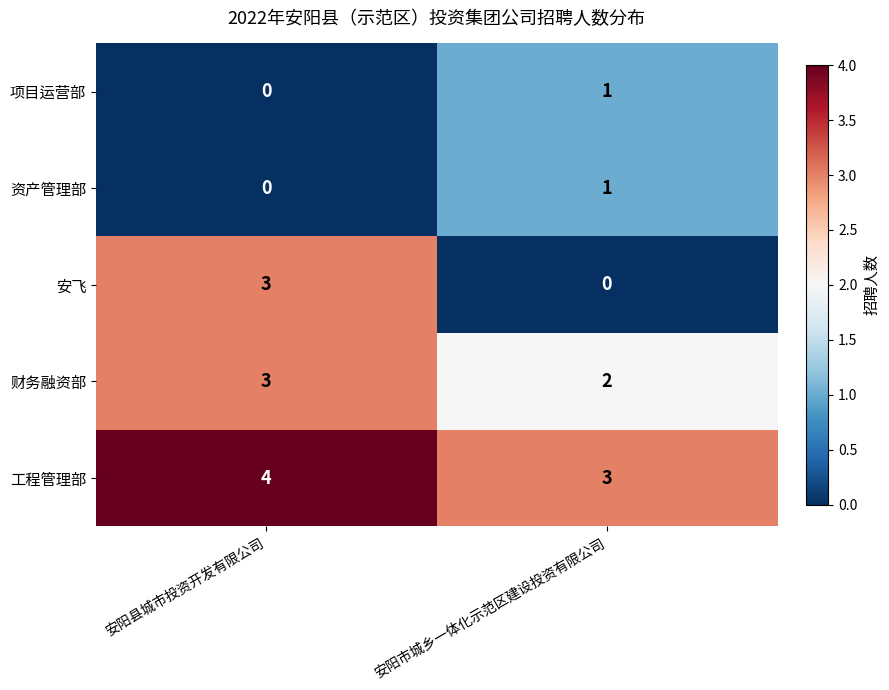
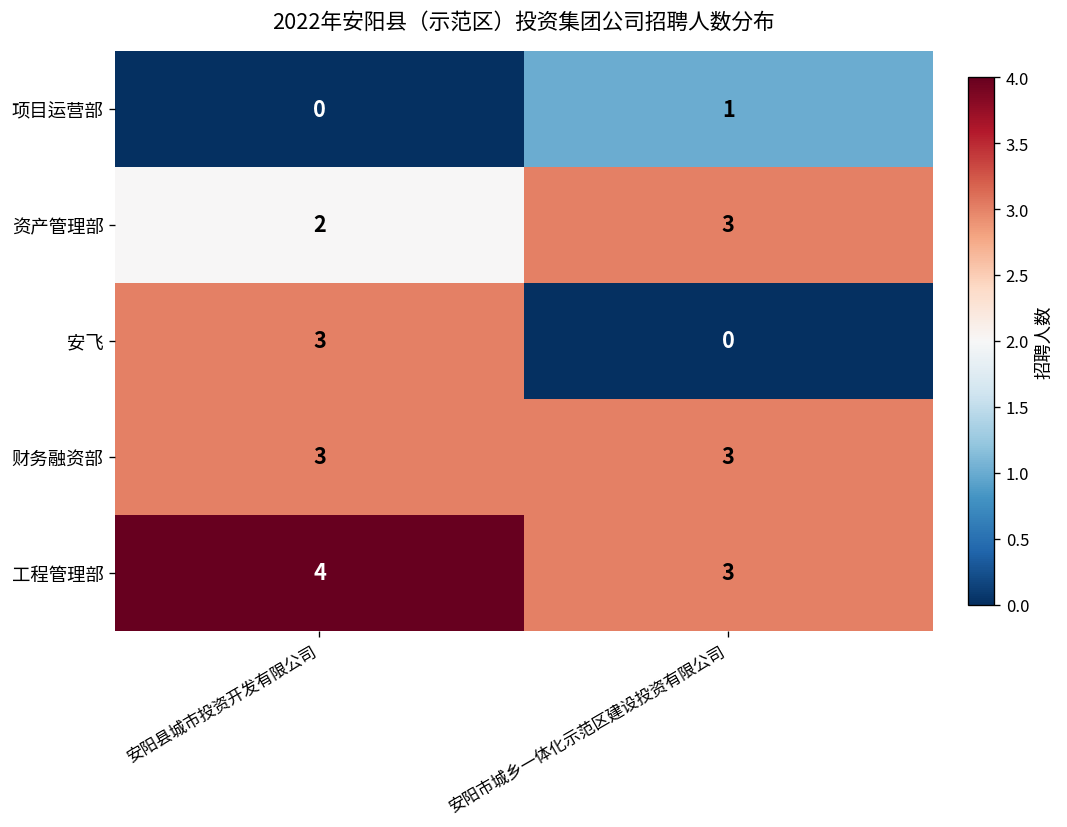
资产管理部, 安阳县城市投资开发有限公司: 0 -> 2
资产管理部, 安阳市城乡一体化示范区建设投资有限公司: 1 -> 3
财务融资部, 安阳市城乡一体化示范区建设投资有限公司: 2 -> 3
